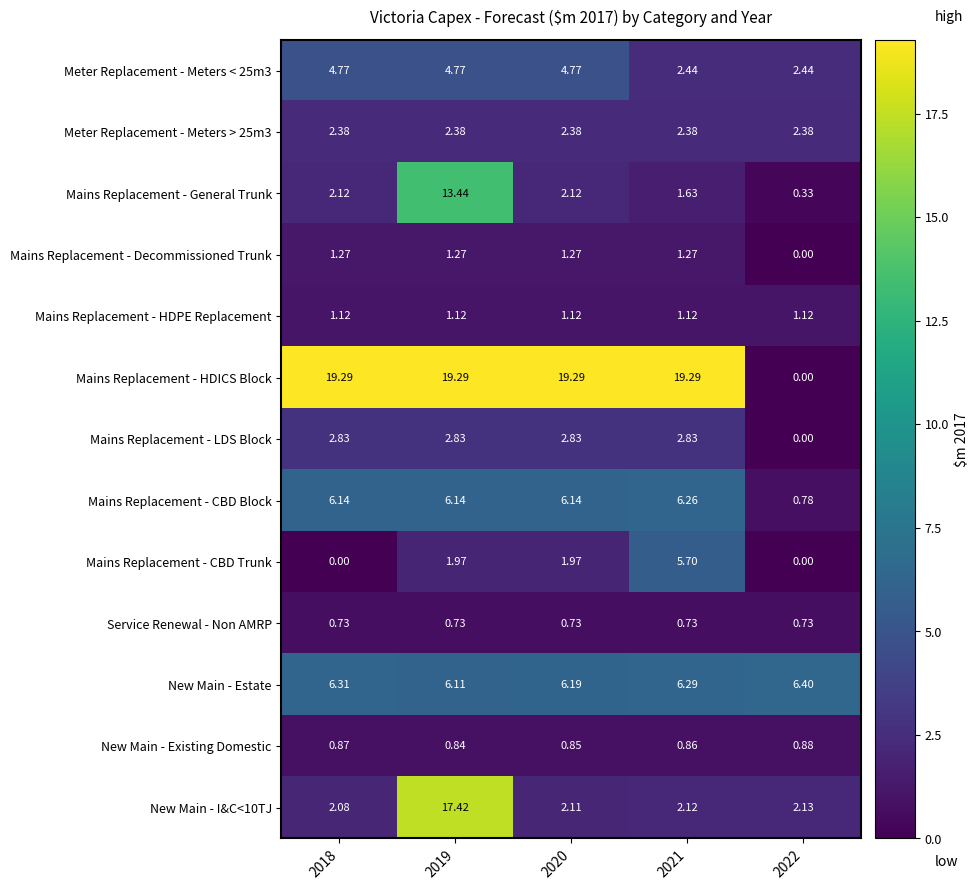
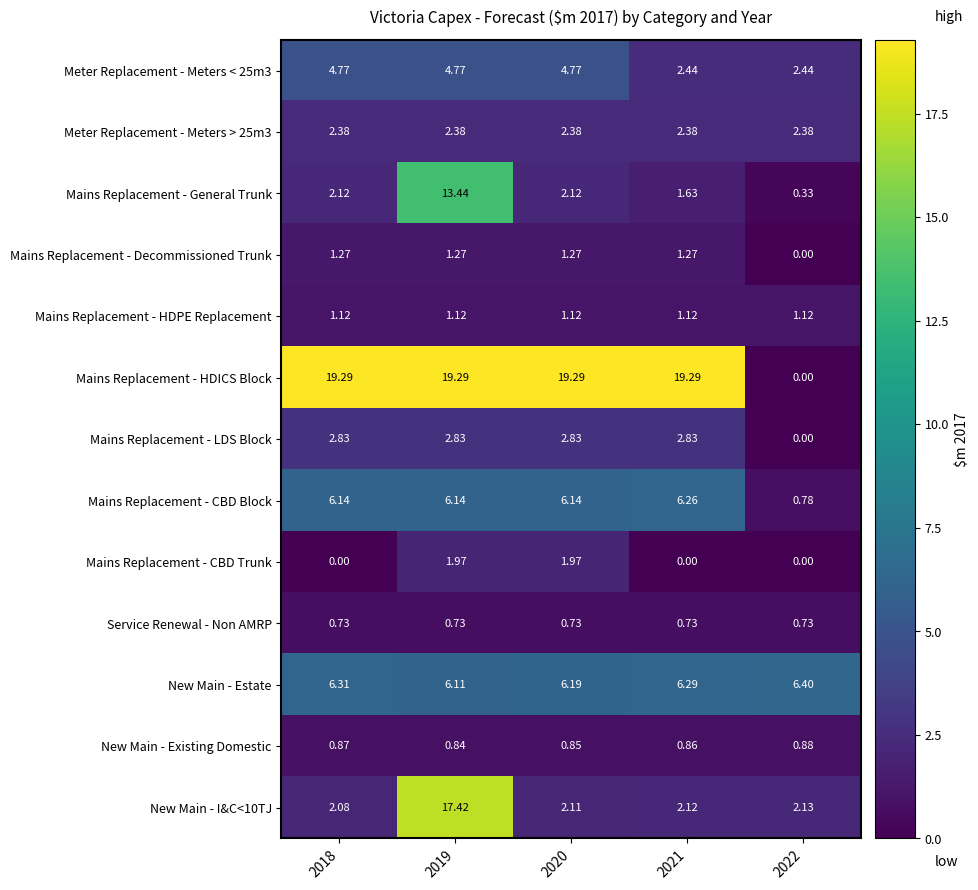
Mains Replacement - CBD Trunk, 2021: 5.70 -> 0.00
